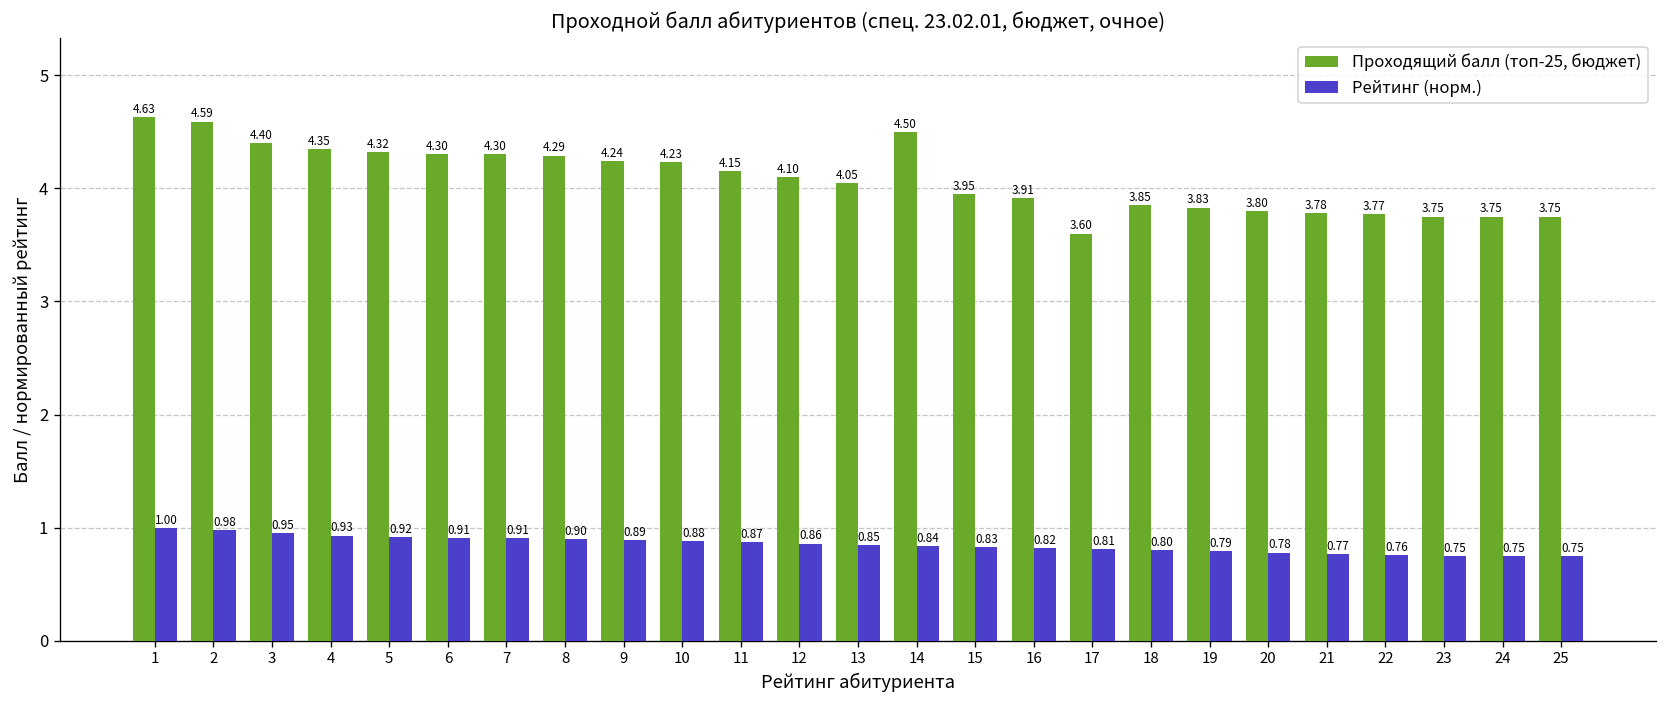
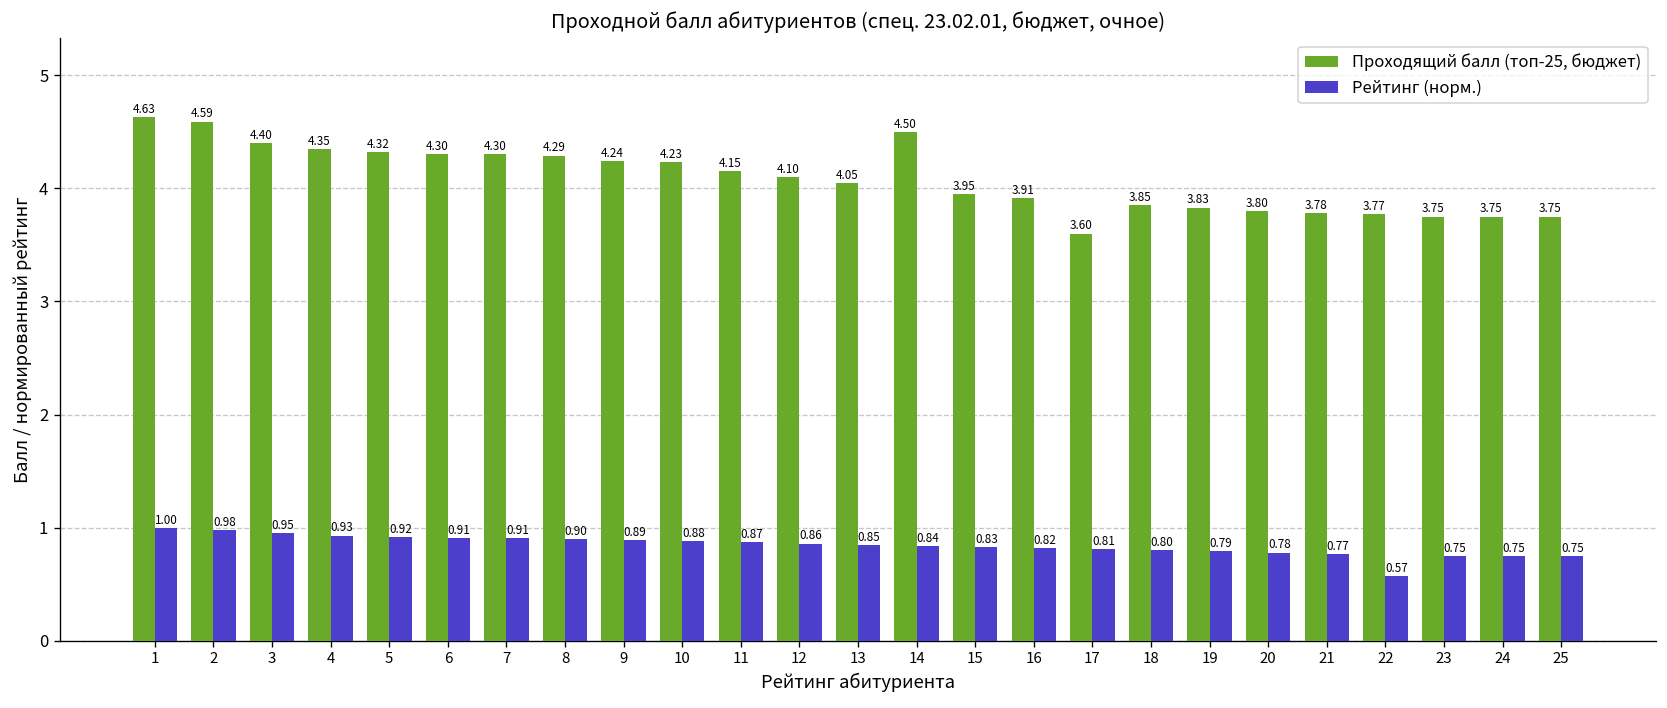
Рейтинг (норм.), 22: 0.76 -> 0.57
